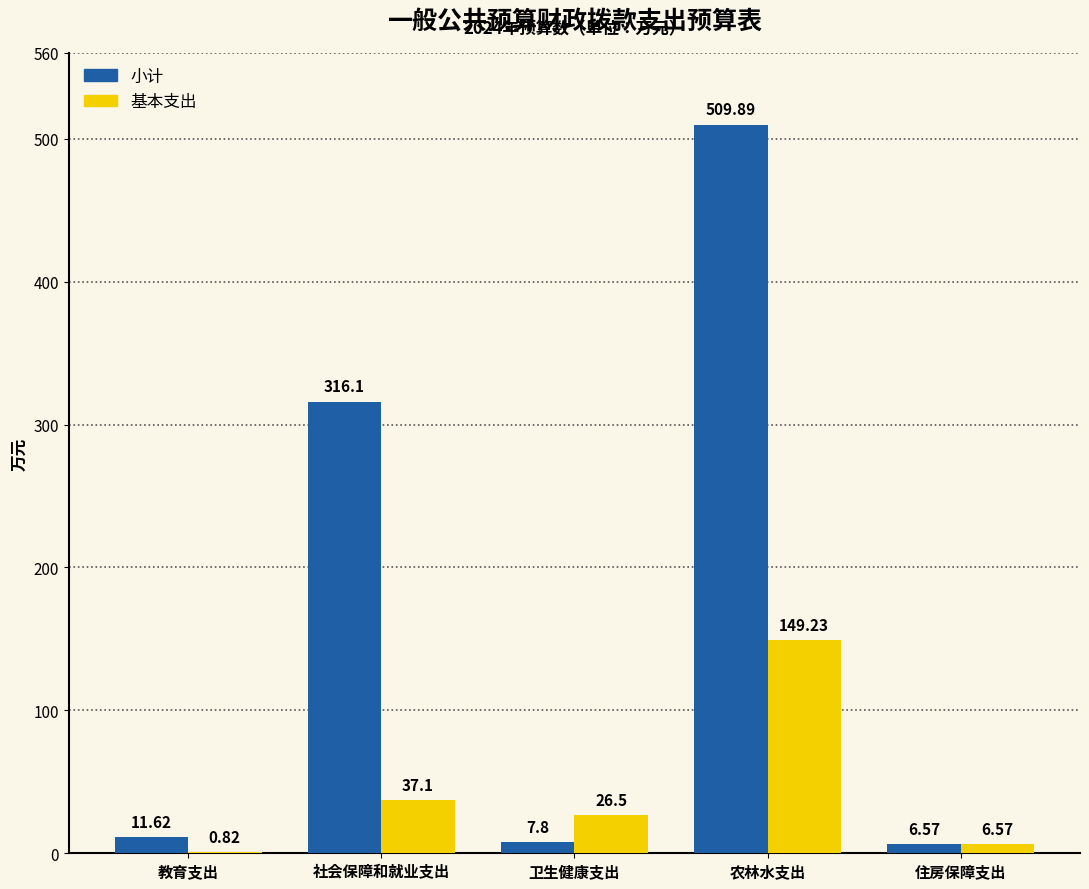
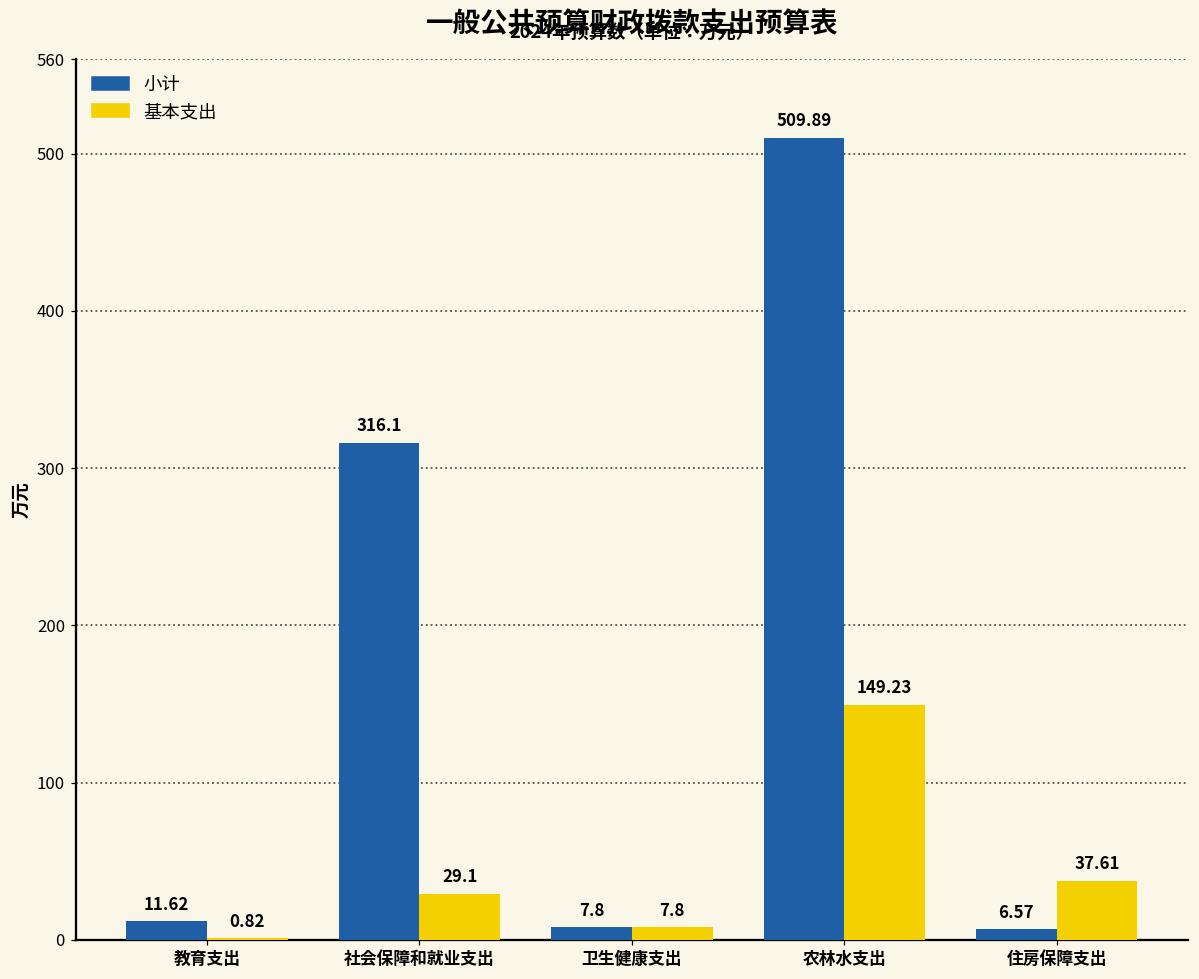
基本支出, 社会保障和就业支出: 37.1 -> 29.1
基本支出, 卫生健康支出: 26.5 -> 7.8
基本支出, 住房保障支出: 6.57 -> 37.61
